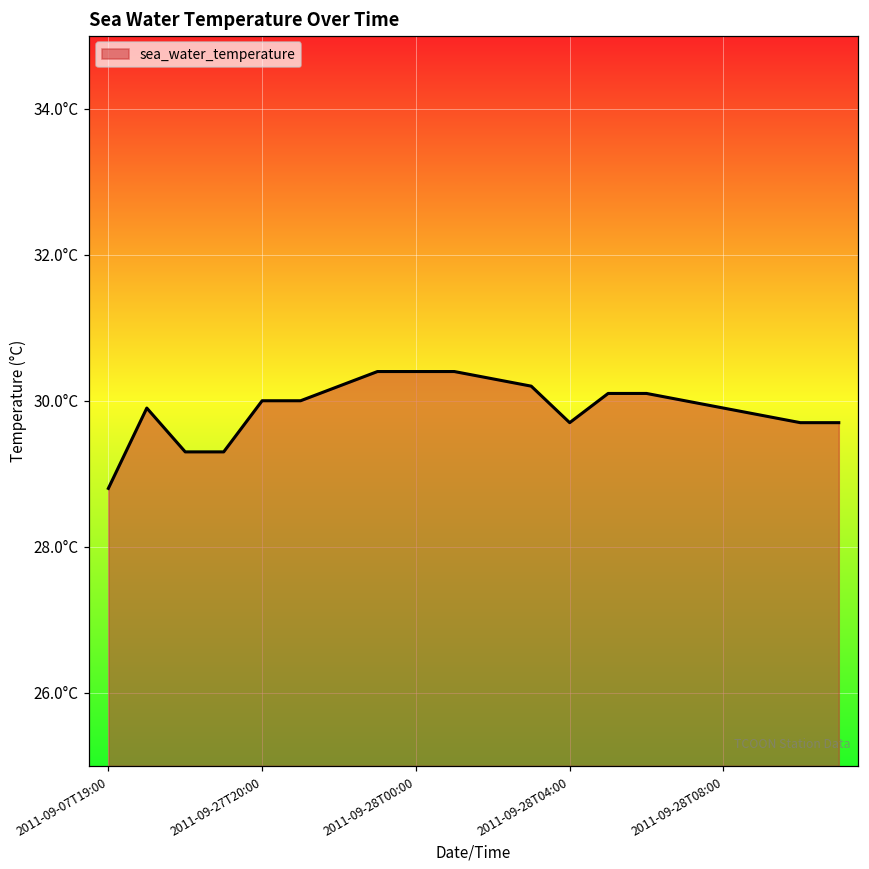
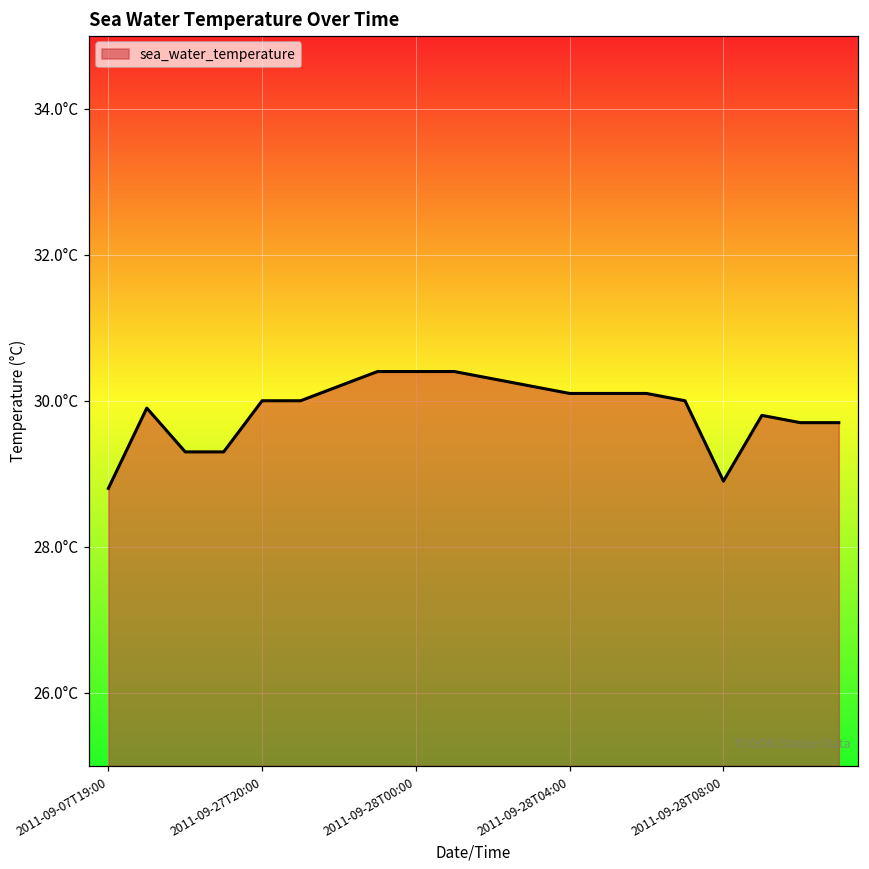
2011-09-28T04:00: 29.7°C -> 30.1°C
2011-09-28T08:00: 29.9°C -> 28.9°C
